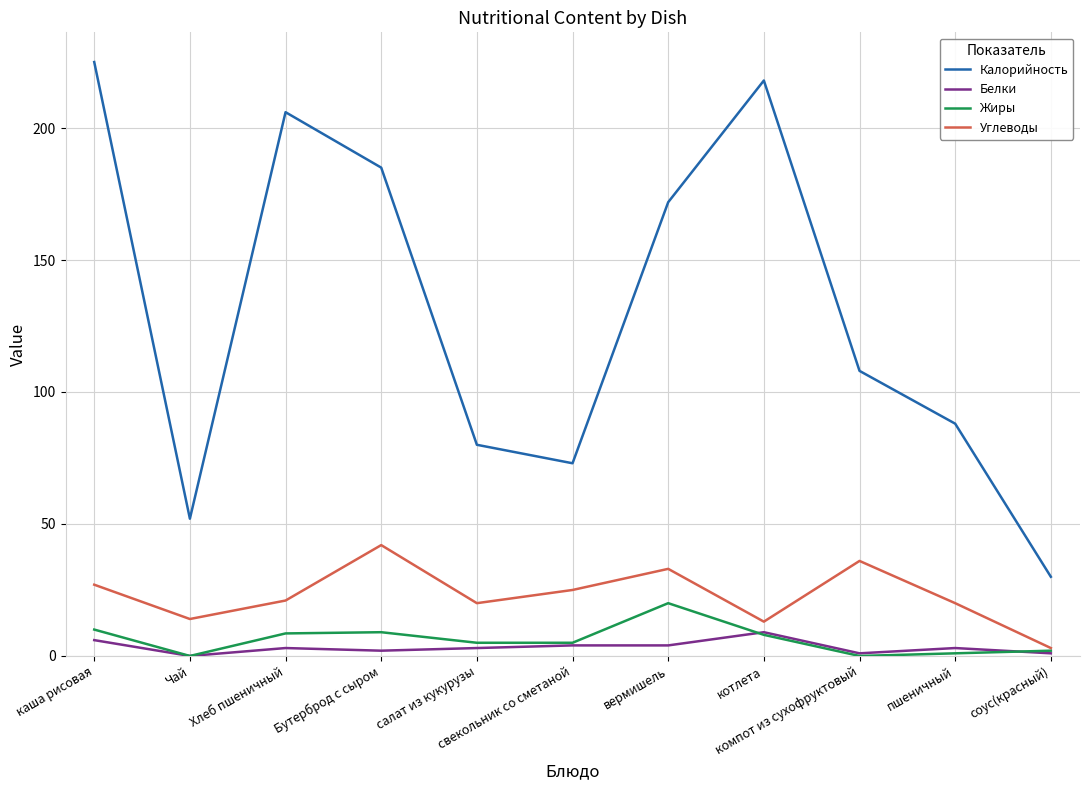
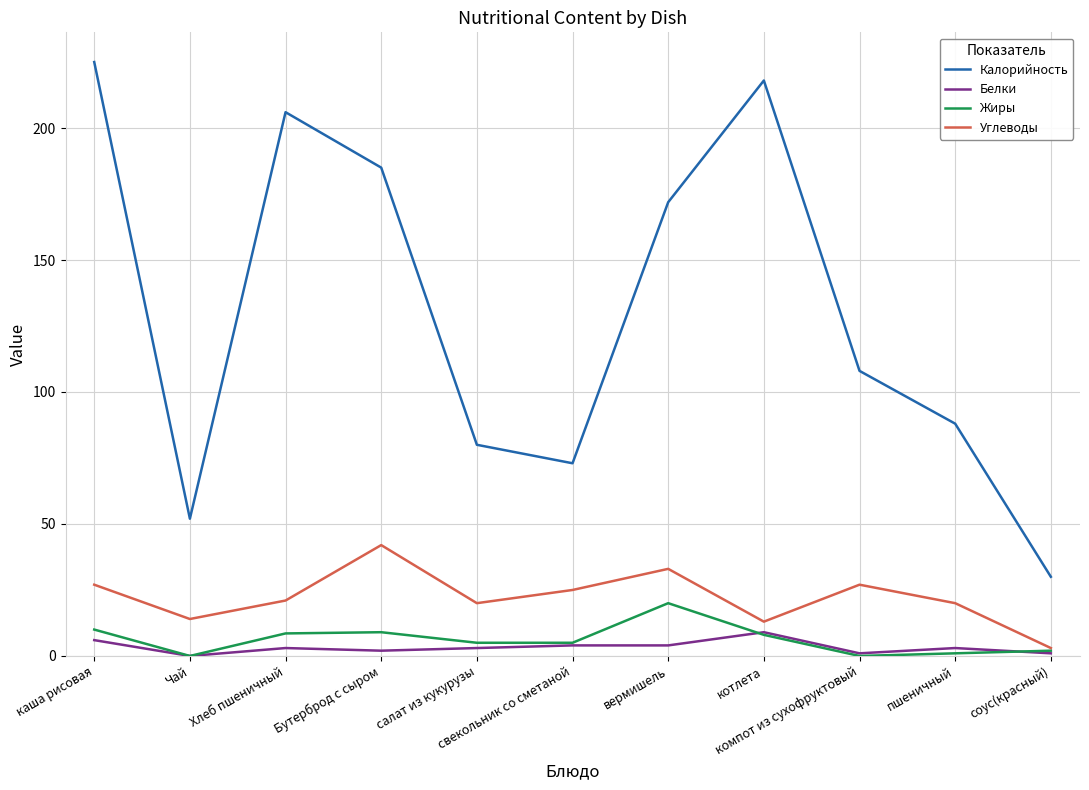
Углеводы, компот из сухофруктовый: 36 -> 27
